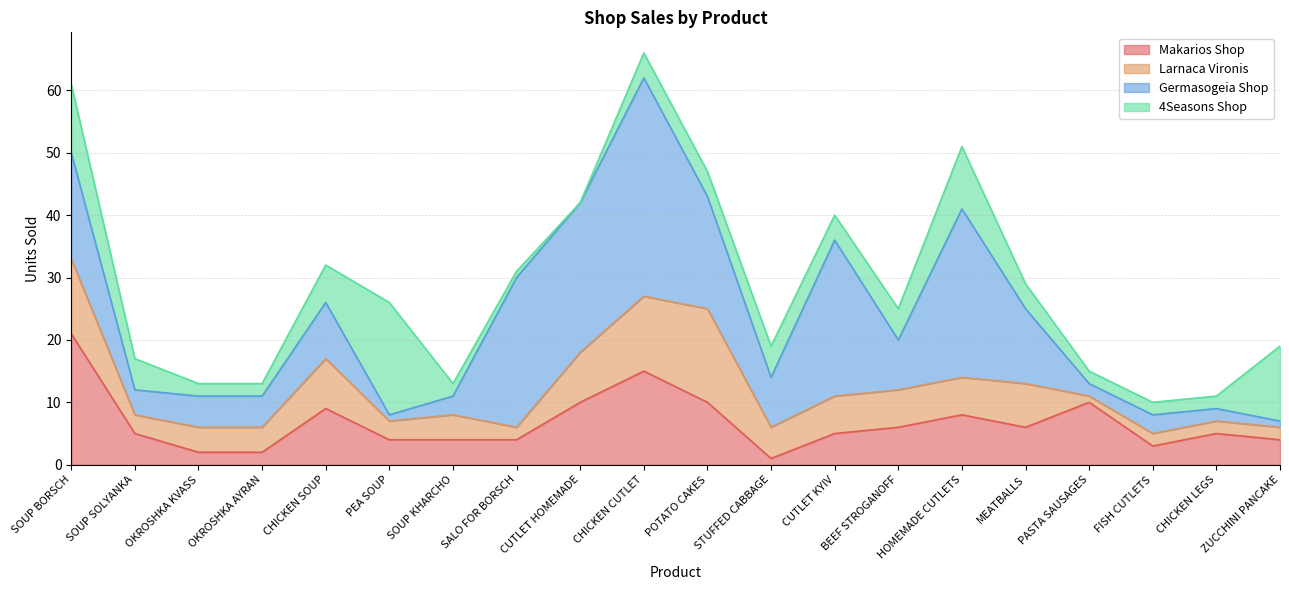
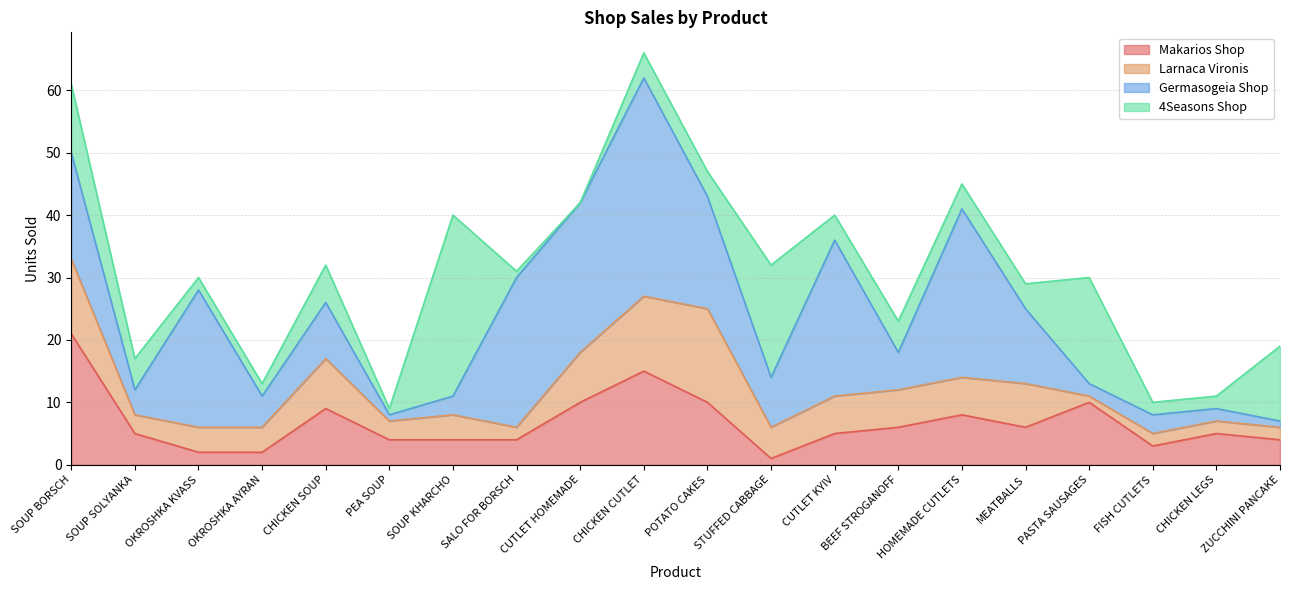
Germasogeia Shop, OKROSHKA KVASS: 5 -> 22
4Seasons Shop, PEA SOUP: 18 -> 1
4Seasons Shop, SOUP KHARCHO: 2 -> 29
4Seasons Shop, STUFFED CABBAGE: 5 -> 18
Germasogeia Shop, BEEF STROGANOFF: 8 -> 6
4Seasons Shop, HOMEMADE CUTLETS: 10 -> 4
4Seasons Shop, PASTA SAUSAGES: 2 -> 17
